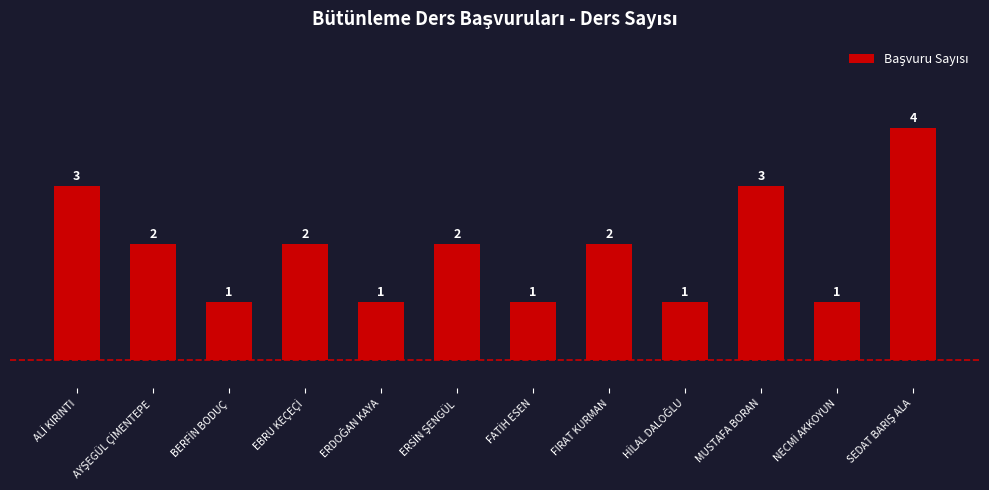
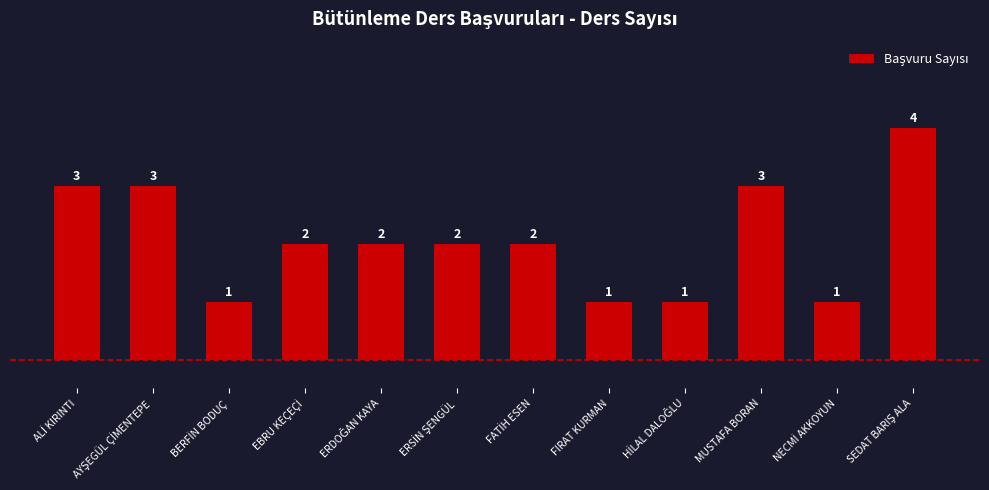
AYŞEGÜL ÇİMENTEPE: 2 -> 3
ERDOĞAN KAYA: 1 -> 2
FATİH ESEN: 1 -> 2
FIRAT KURMAN: 2 -> 1
